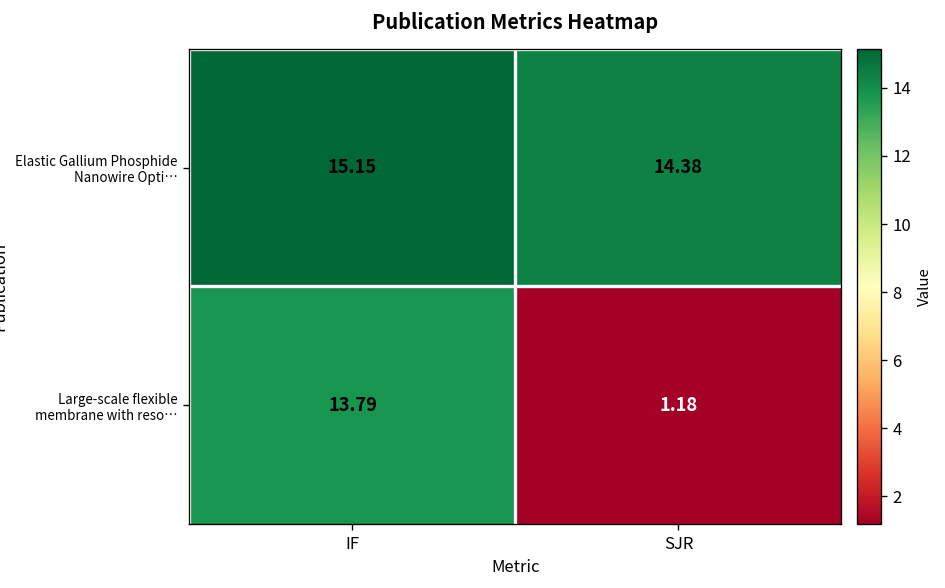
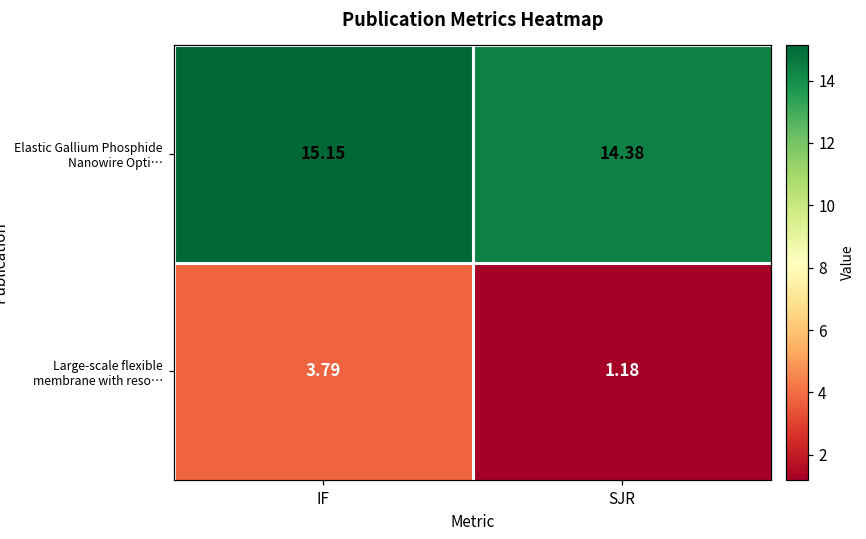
Large-scale flexible membrane with reso…, IF: 13.79 -> 3.79
